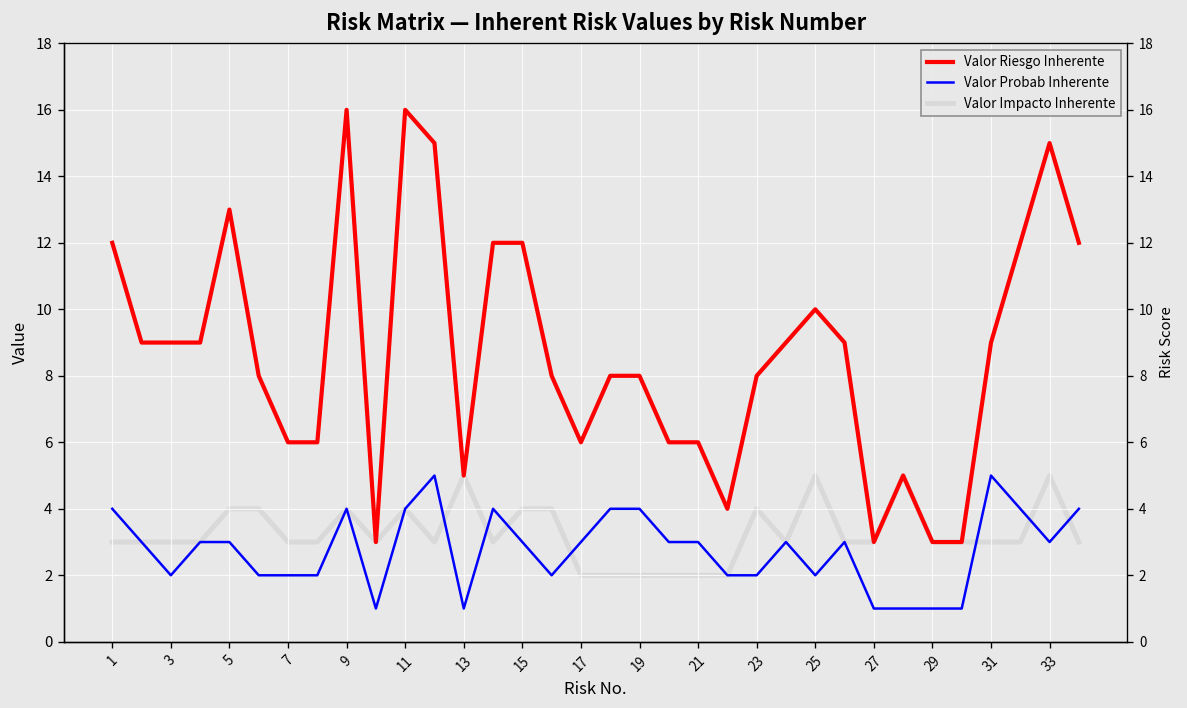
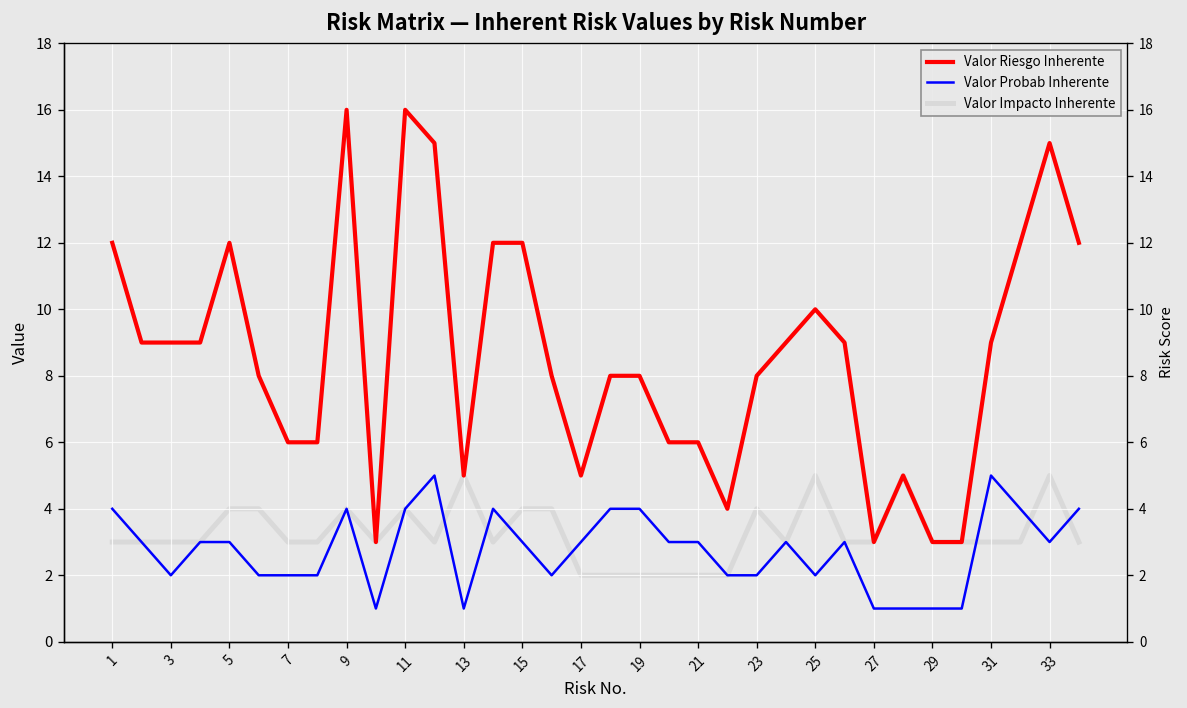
Valor Riesgo Inherente, 5: 13 -> 12
Valor Riesgo Inherente, 17: 6 -> 5
